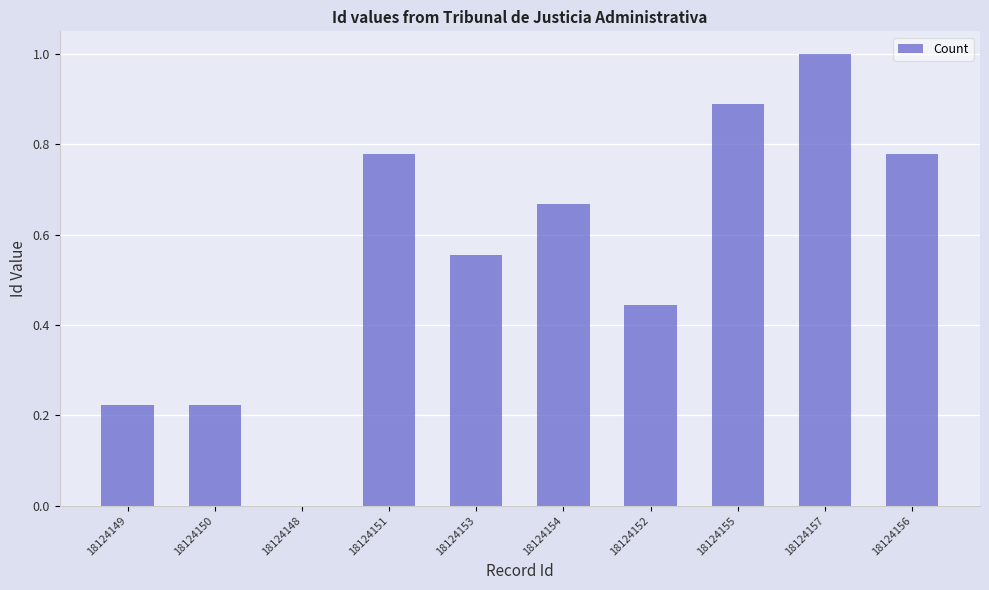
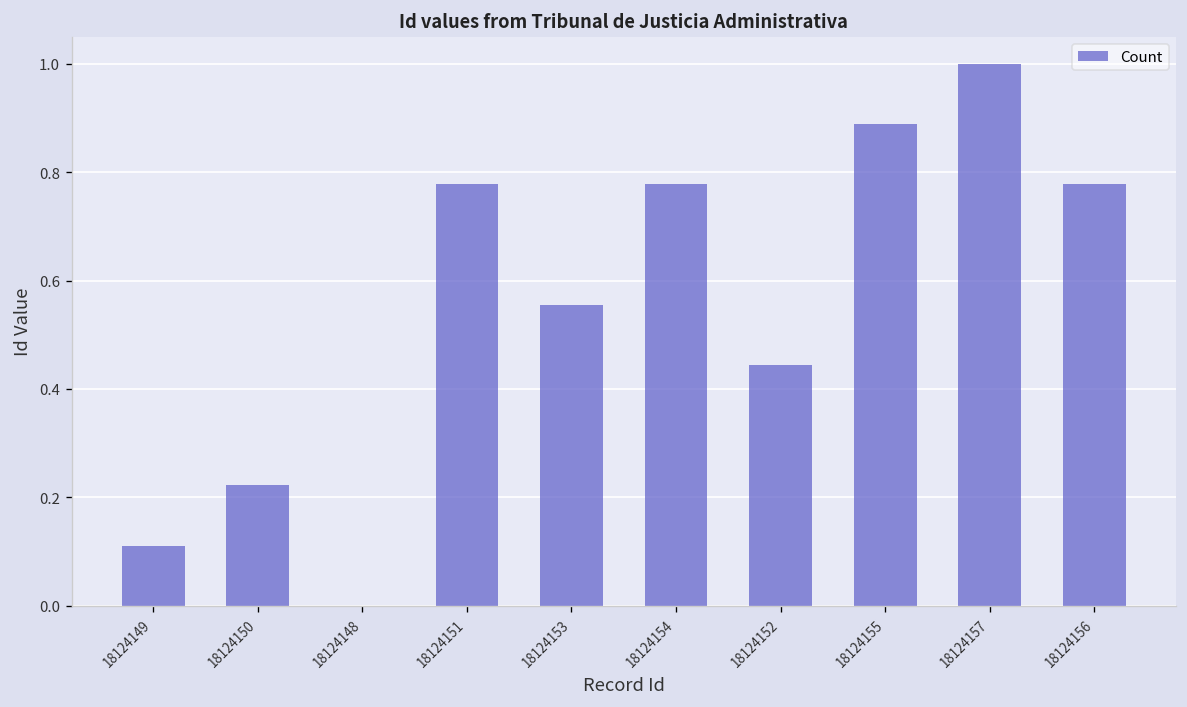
18124149: 0.22 -> 0.11
18124154: 0.67 -> 0.78
